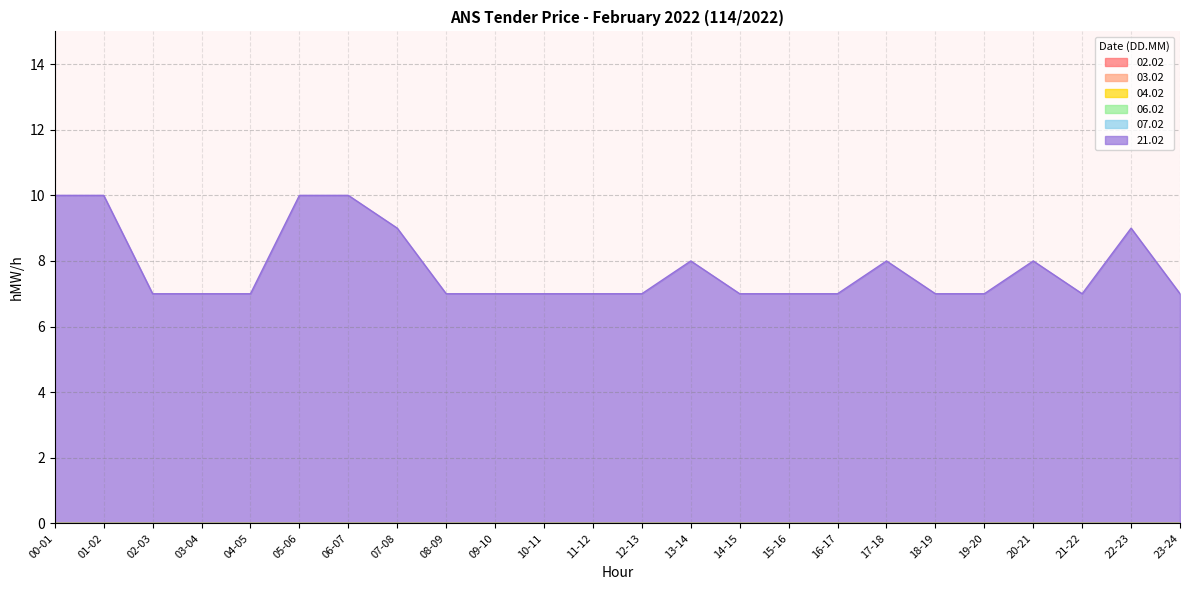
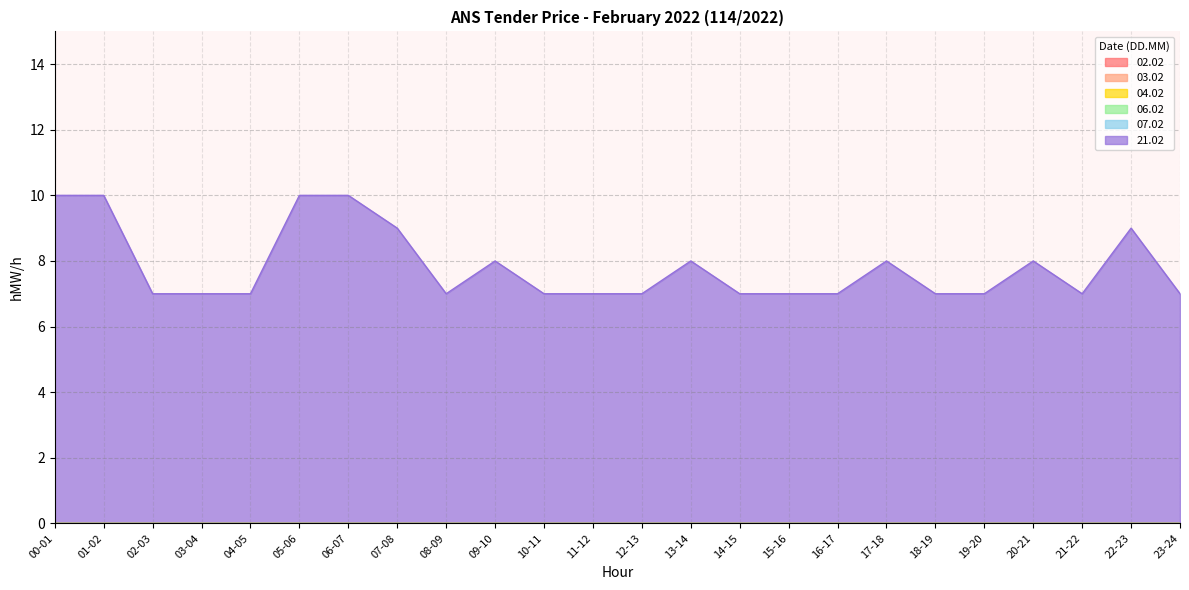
21.02, 09-10: 7 -> 8
